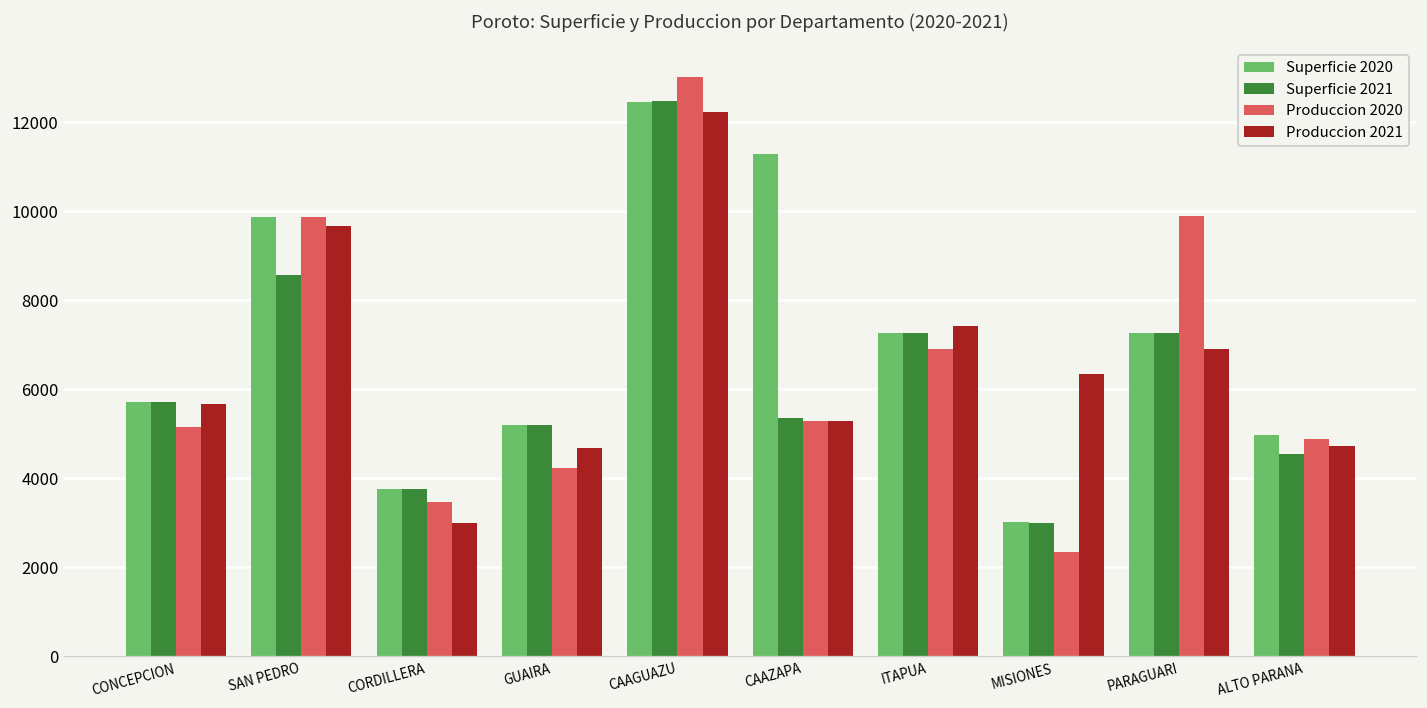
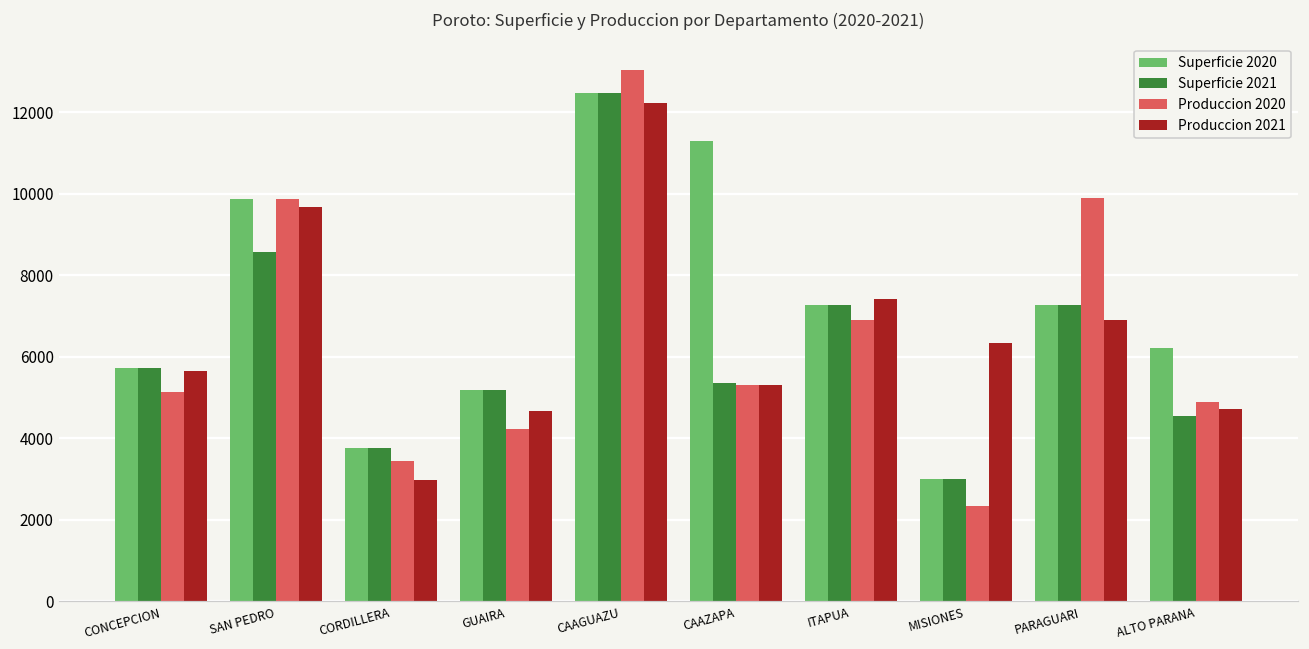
Superficie 2020, ALTO PARANA: 5000 -> 6200
